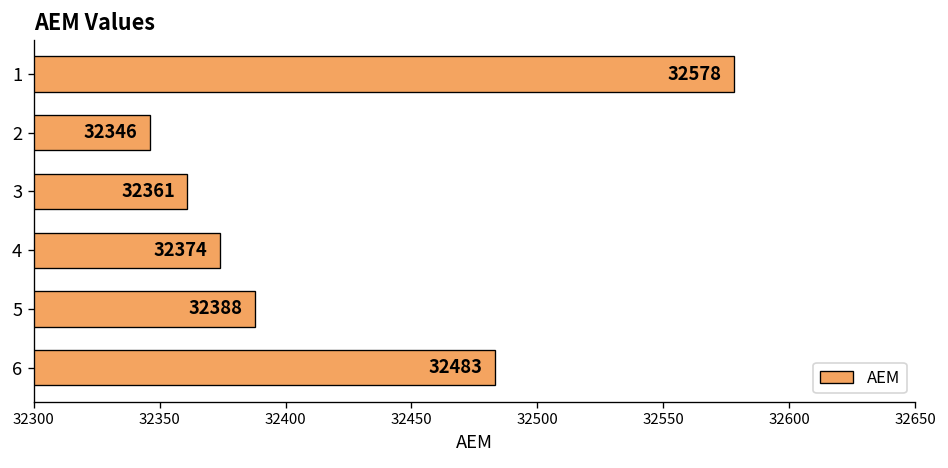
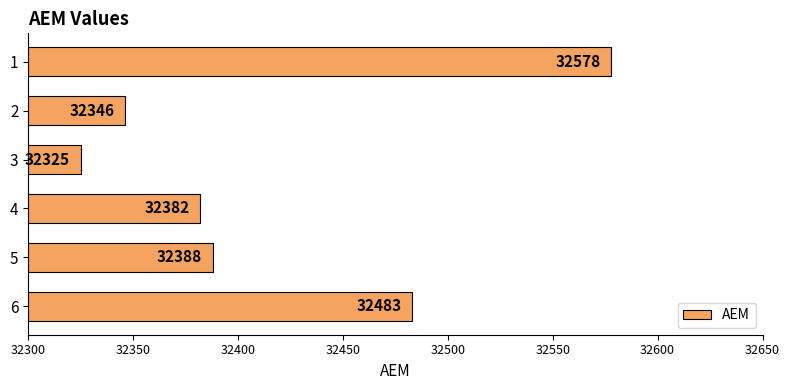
3: 32361 -> 32325
4: 32374 -> 32382
